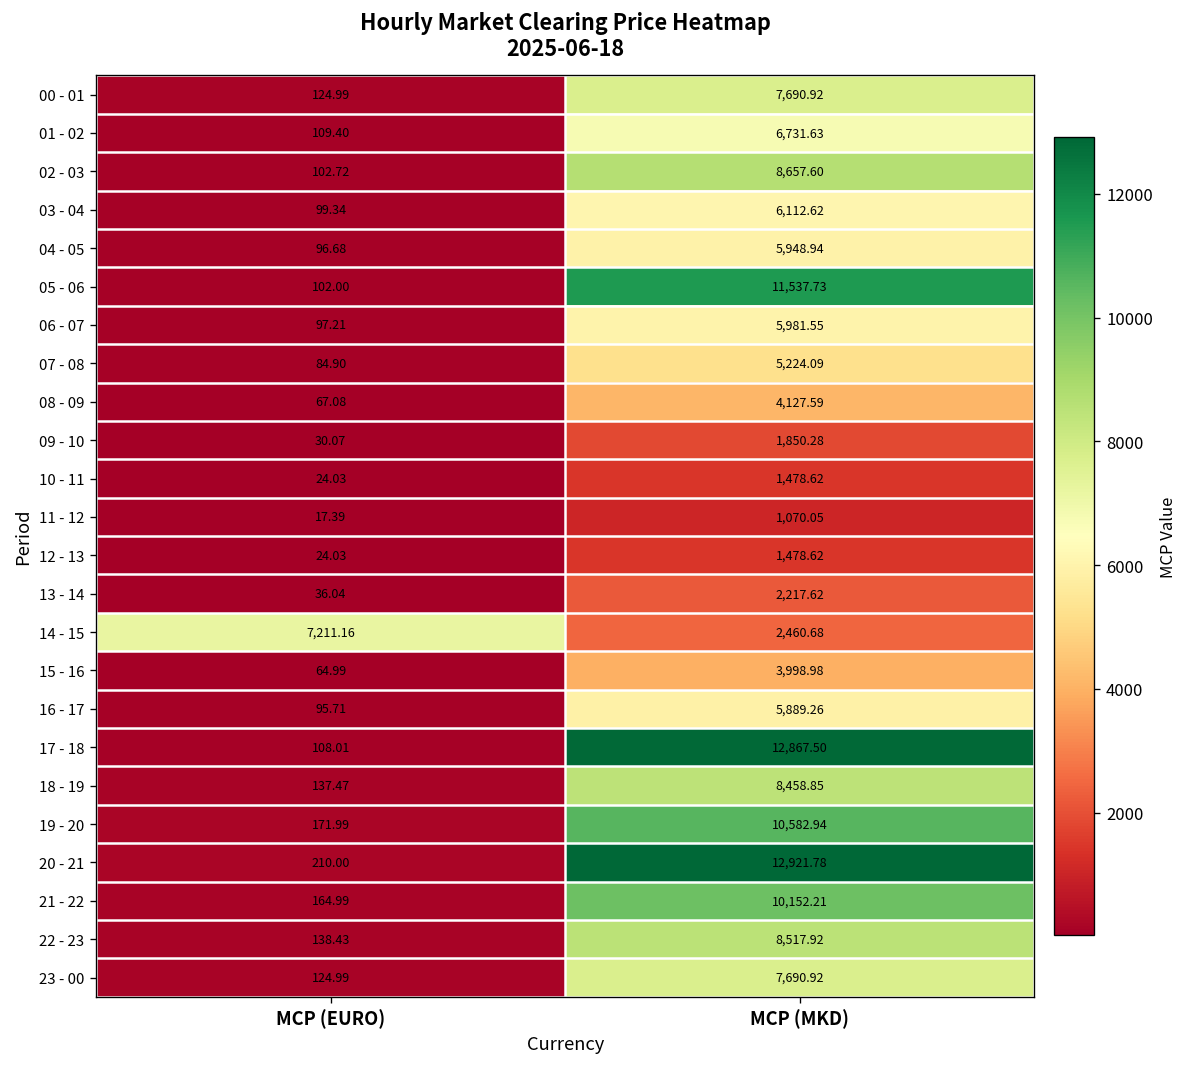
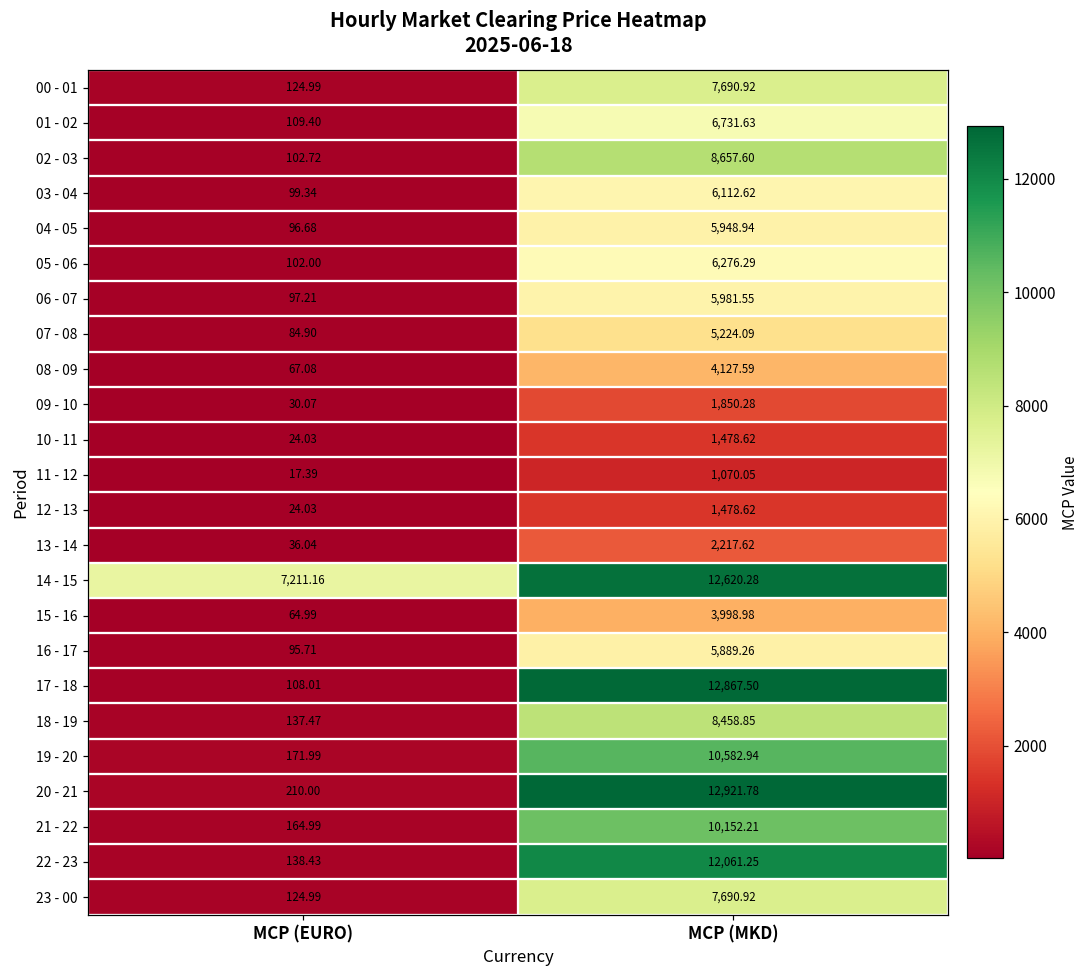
05 - 06, MCP (MKD): 11,537.73 -> 6,276.29
14 - 15, MCP (MKD): 2,460.68 -> 12,620.28
22 - 23, MCP (MKD): 8,517.92 -> 12,061.25
